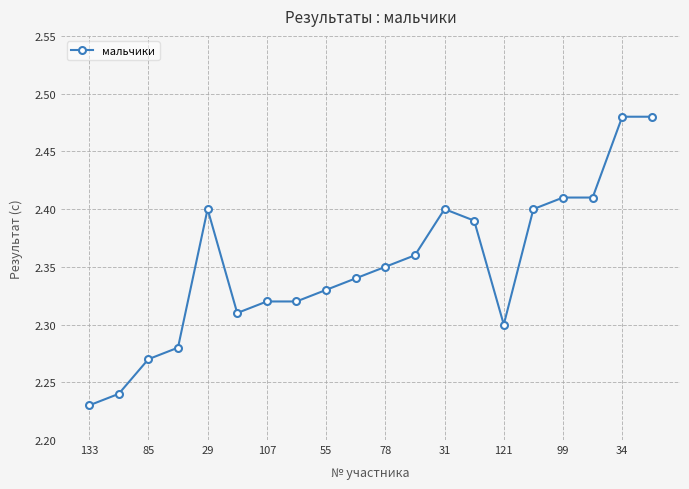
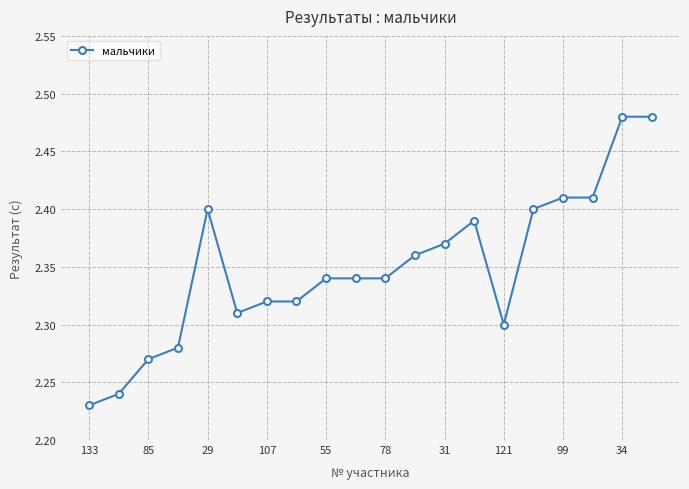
55: 2.33 -> 2.34
78: 2.35 -> 2.34
31: 2.40 -> 2.37
